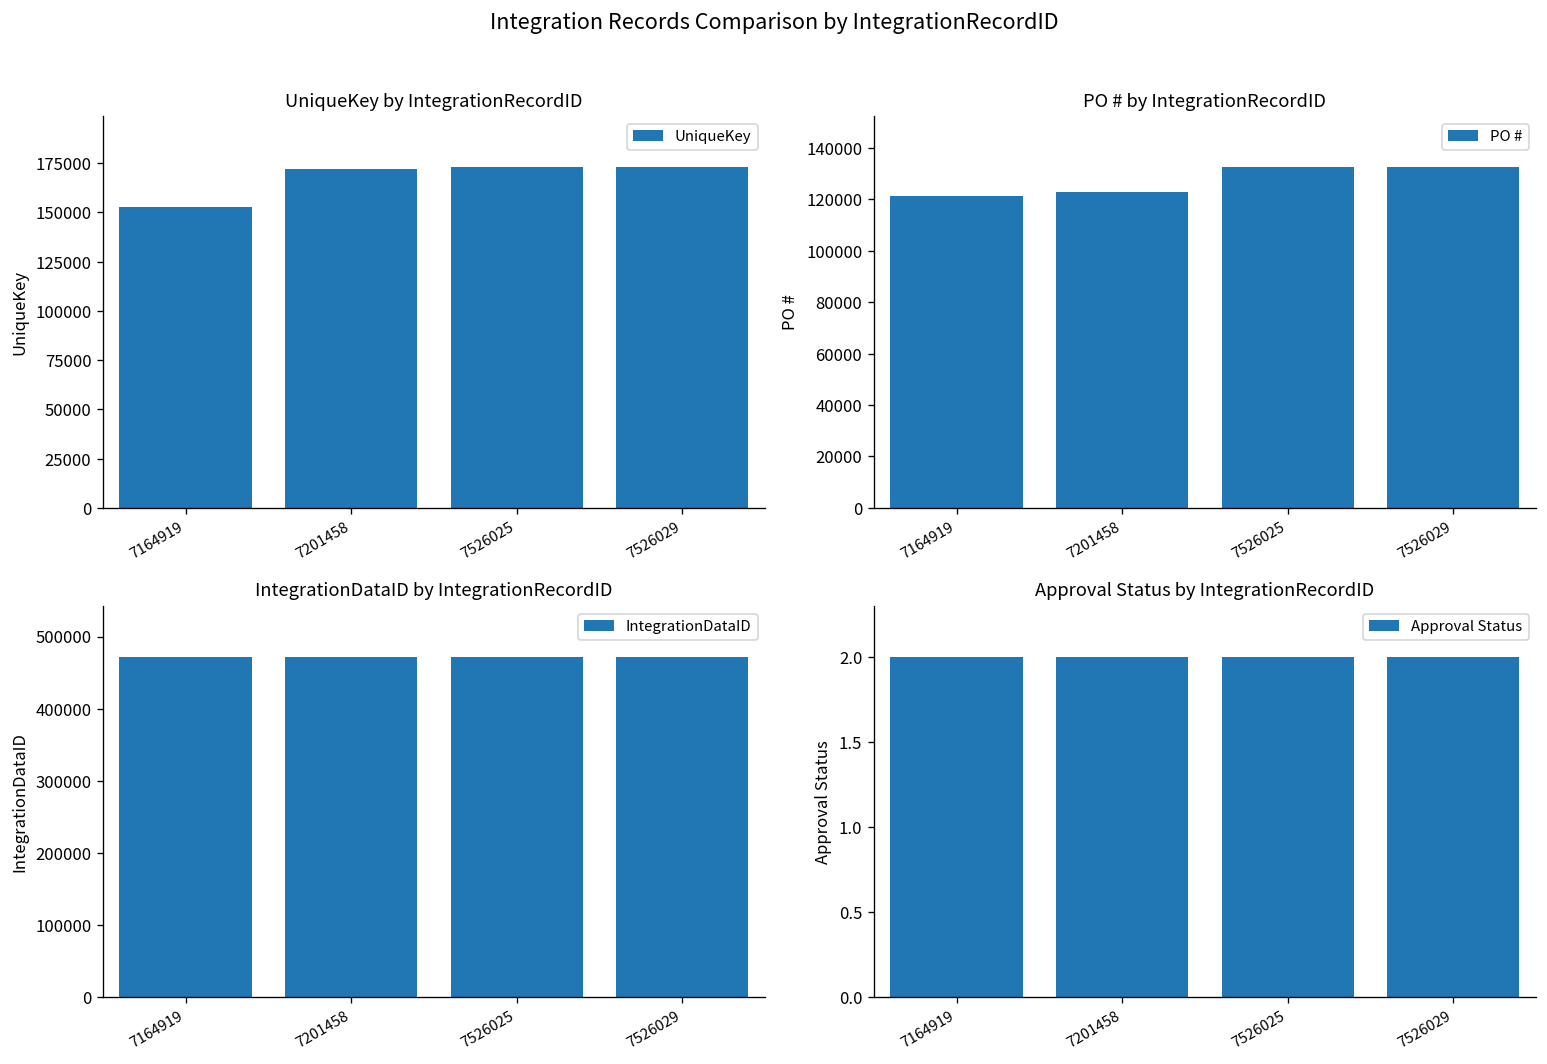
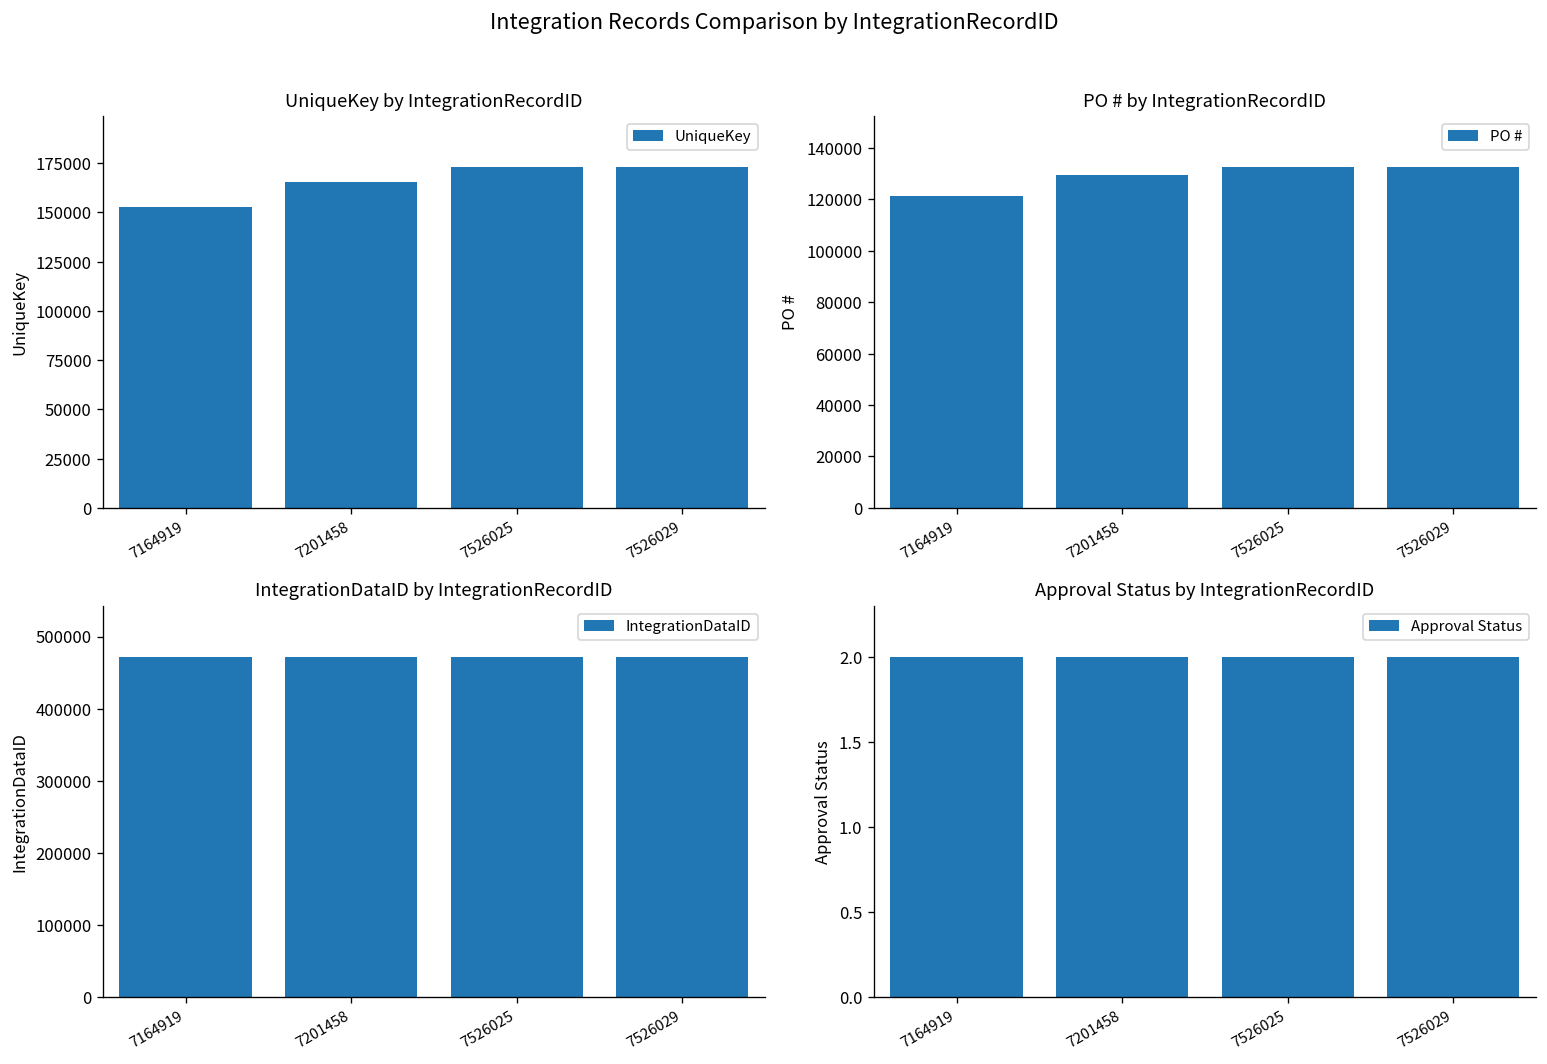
UniqueKey by IntegrationRecordID, 7201458: 172000 -> 165000
PO # by IntegrationRecordID, 7201458: 123000 -> 130000
